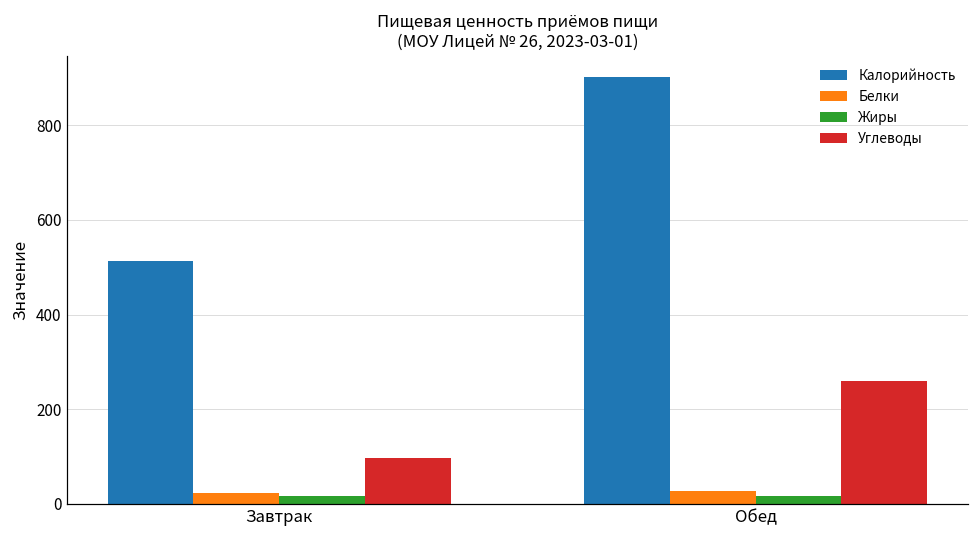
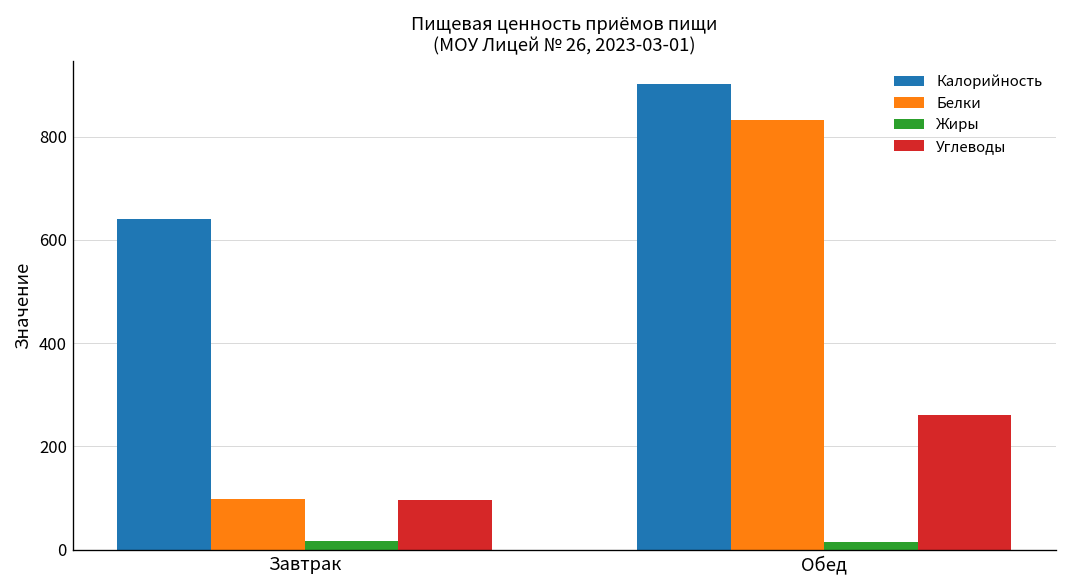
Калорийность, Завтрак: 510 -> 640
Белки, Завтрак: 20 -> 100
Белки, Обед: 30 -> 830
